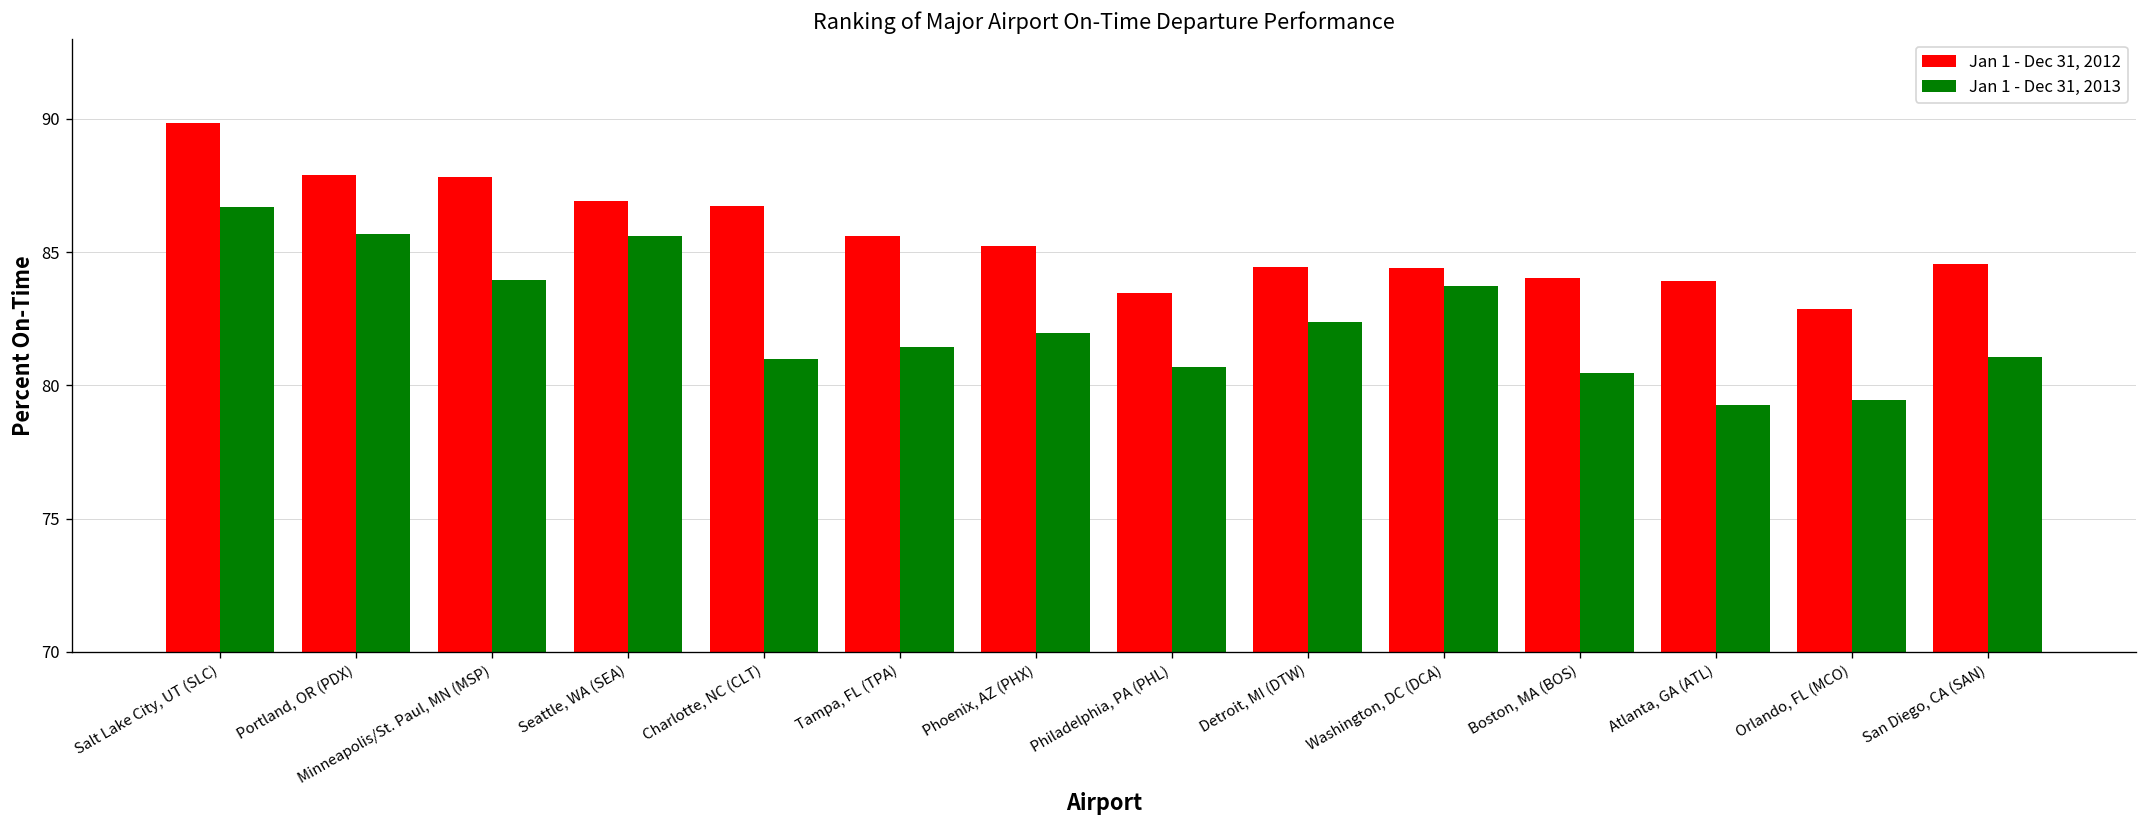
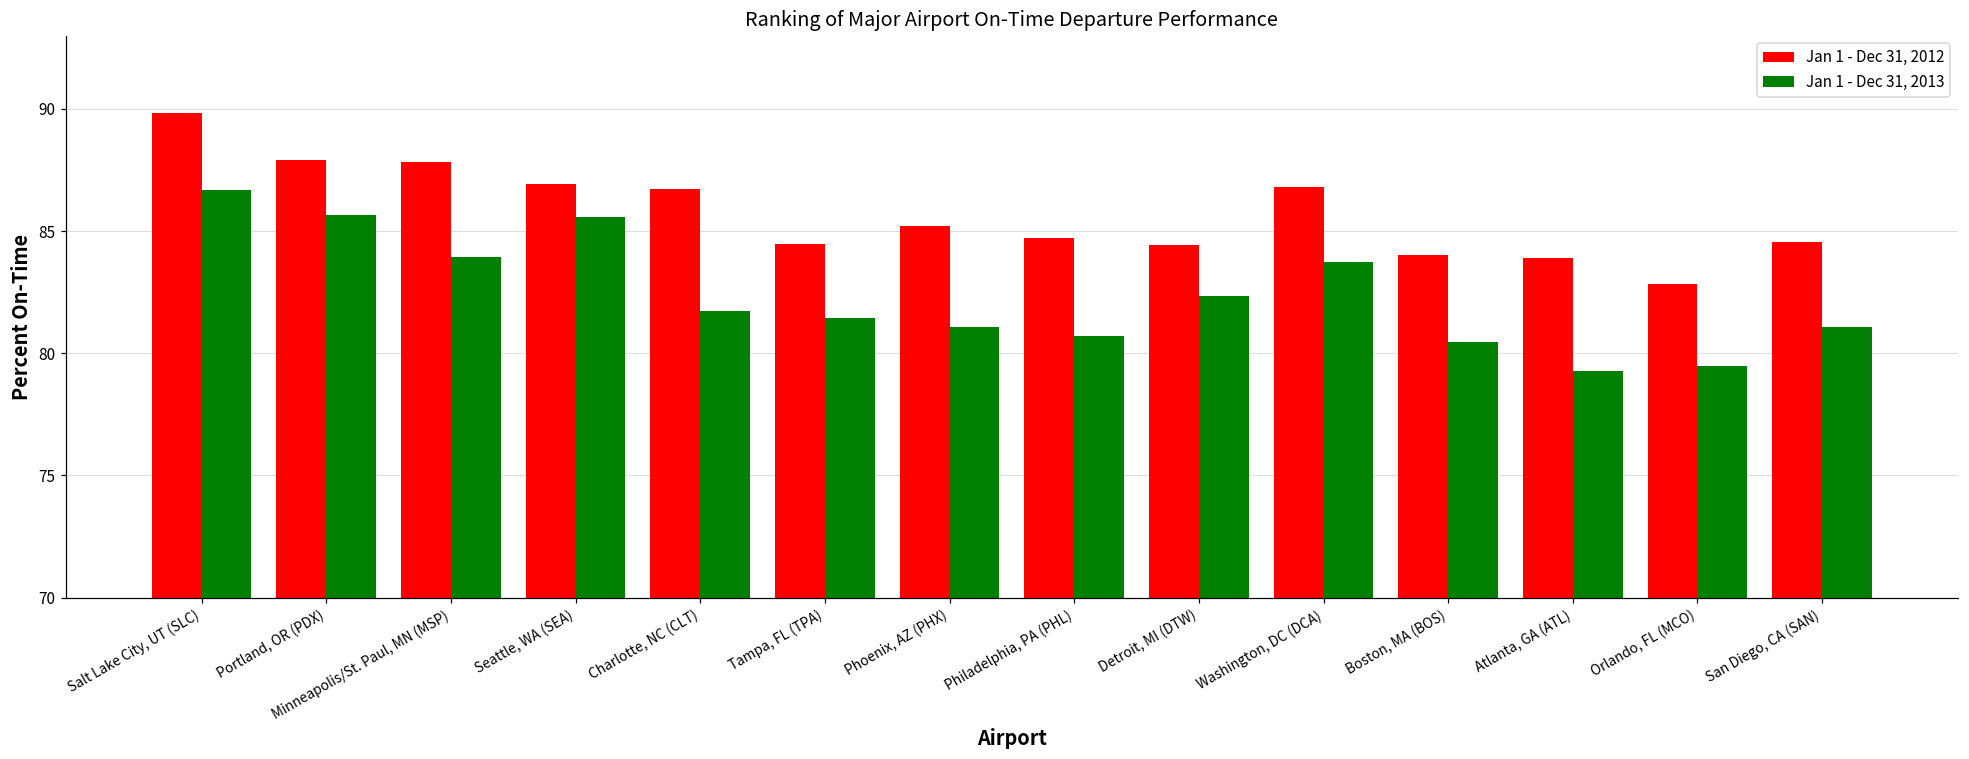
Jan 1 - Dec 31, 2013, Charlotte, NC (CLT): 81.0 -> 81.7
Jan 1 - Dec 31, 2012, Tampa, FL (TPA): 85.6 -> 84.5
Jan 1 - Dec 31, 2013, Phoenix, AZ (PHX): 82.0 -> 81.1
Jan 1 - Dec 31, 2012, Philadelphia, PA (PHL): 83.5 -> 84.7
Jan 1 - Dec 31, 2012, Washington, DC (DCA): 84.4 -> 86.8
